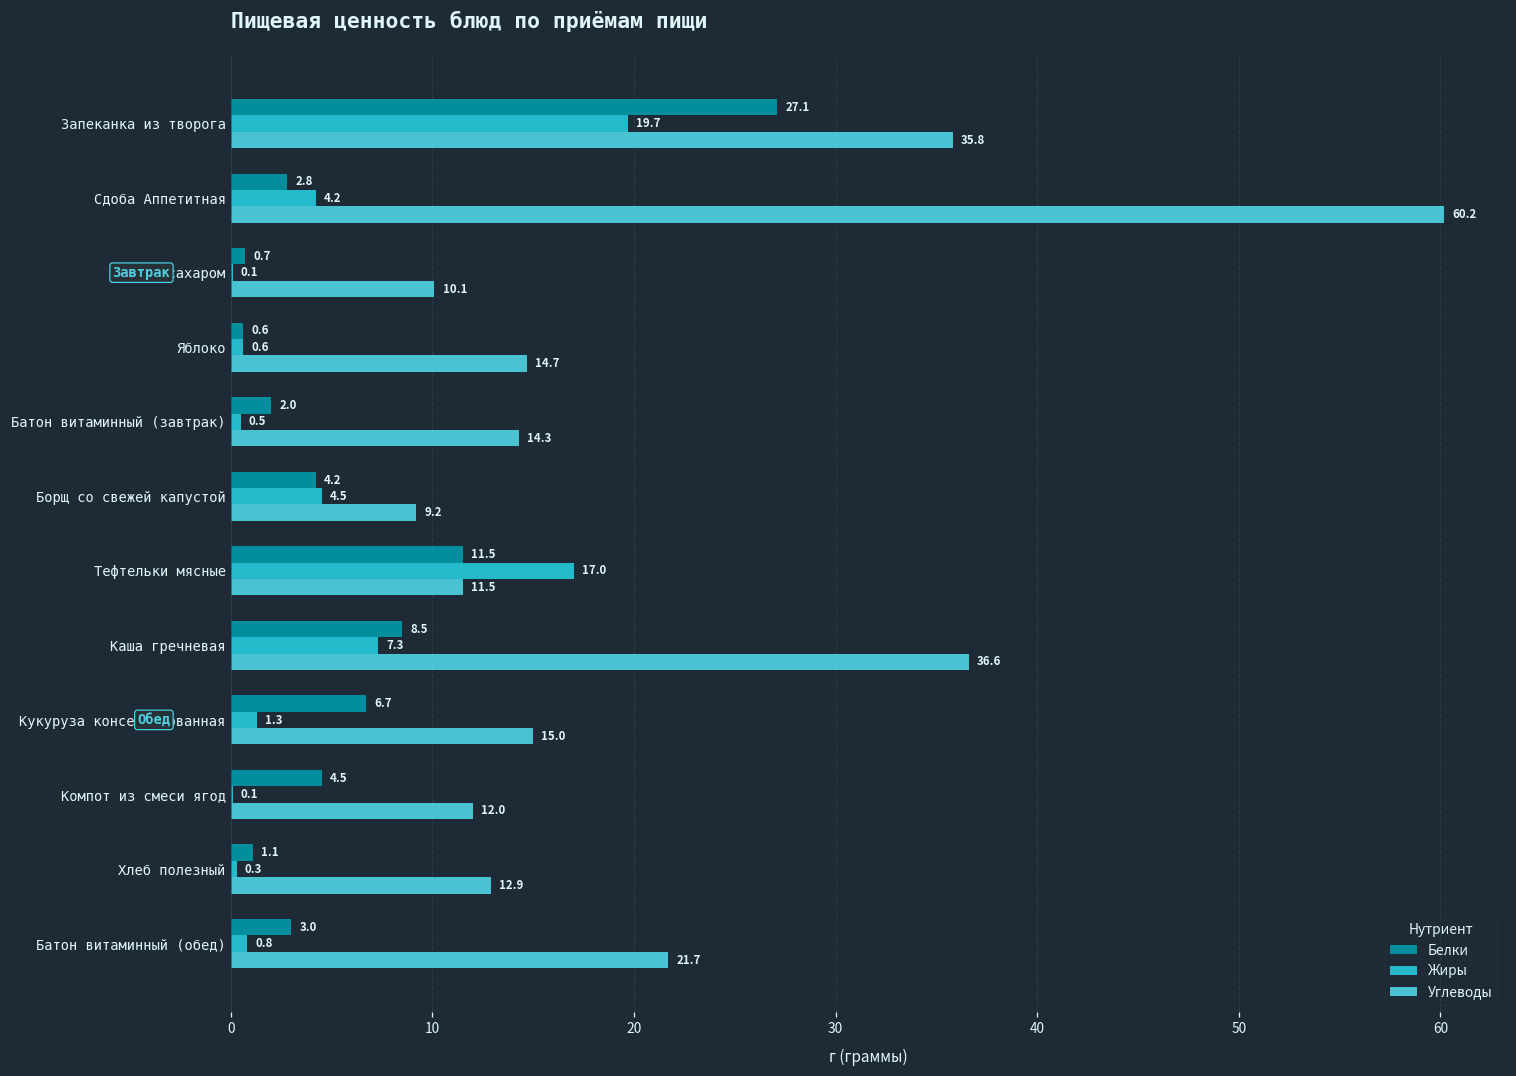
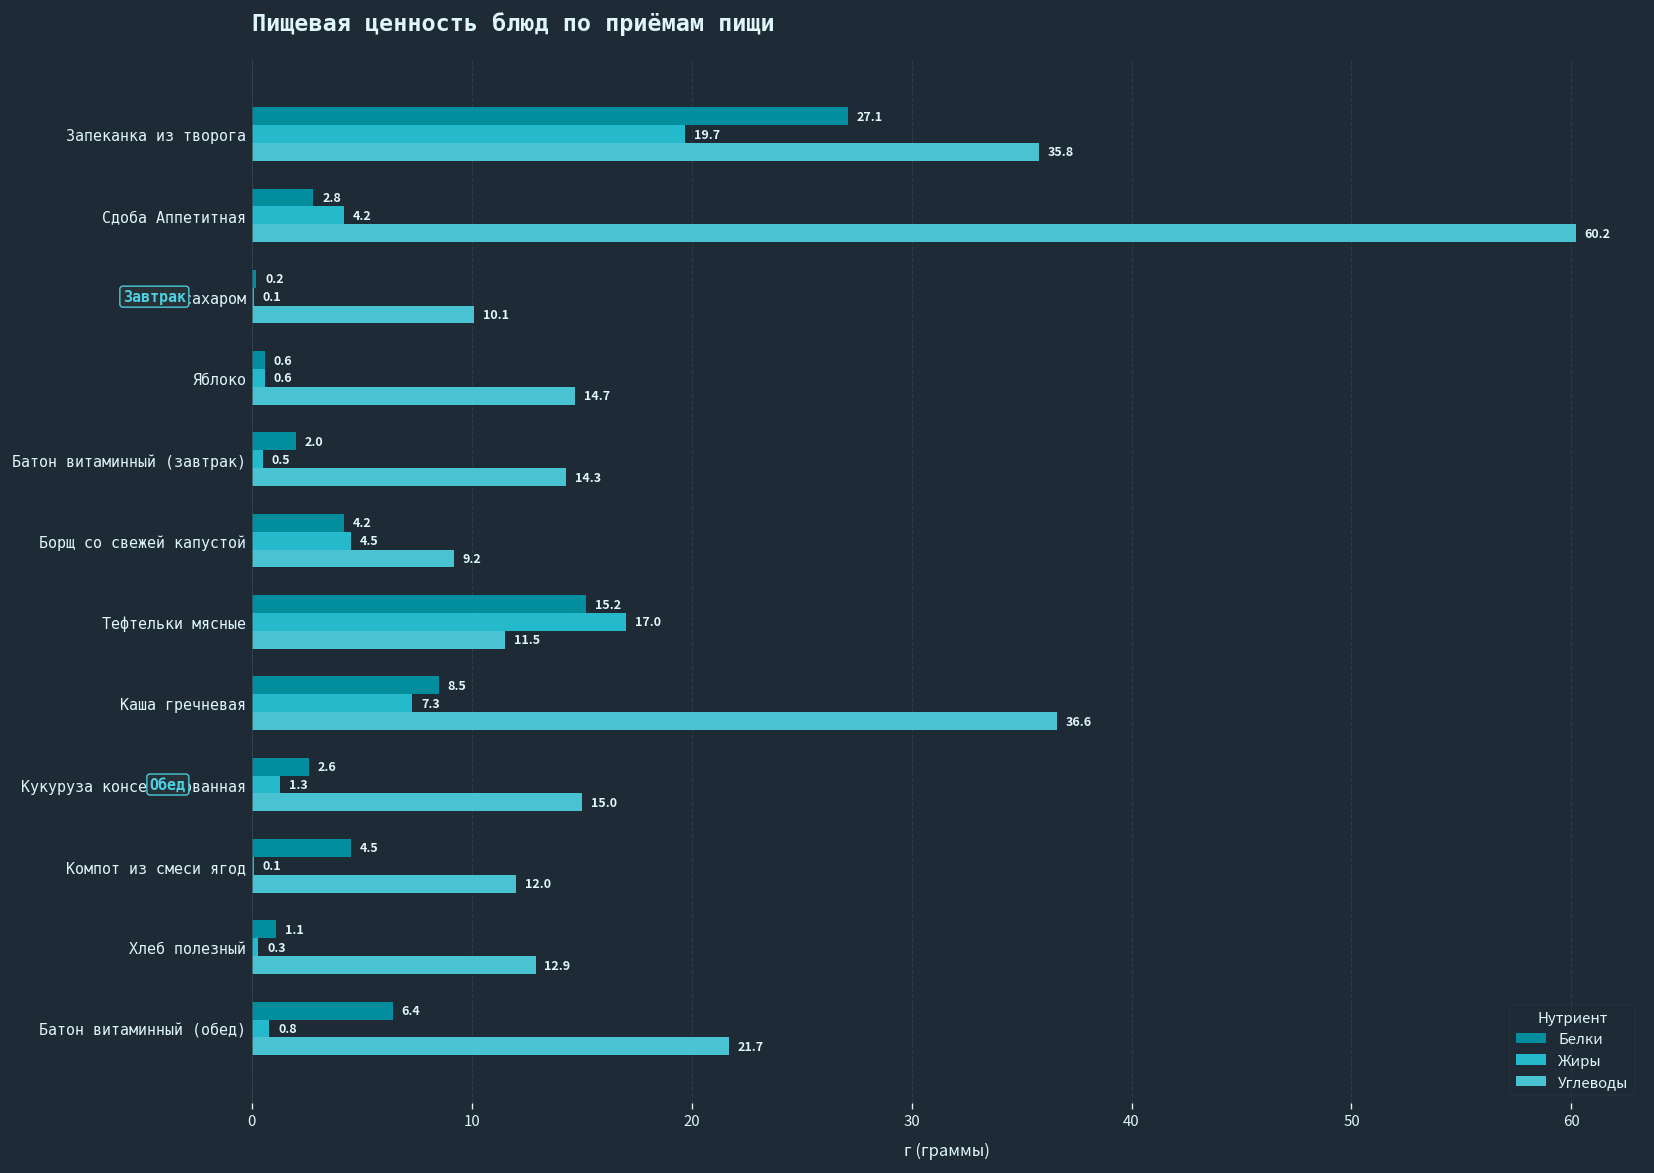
Белки, Чай с сахаром: 0.7 -> 0.2
Белки, Тефтельки мясные: 11.5 -> 15.2
Белки, Кукуруза консервированная: 6.7 -> 2.6
Белки, Батон витаминный (обед): 3.0 -> 6.4
